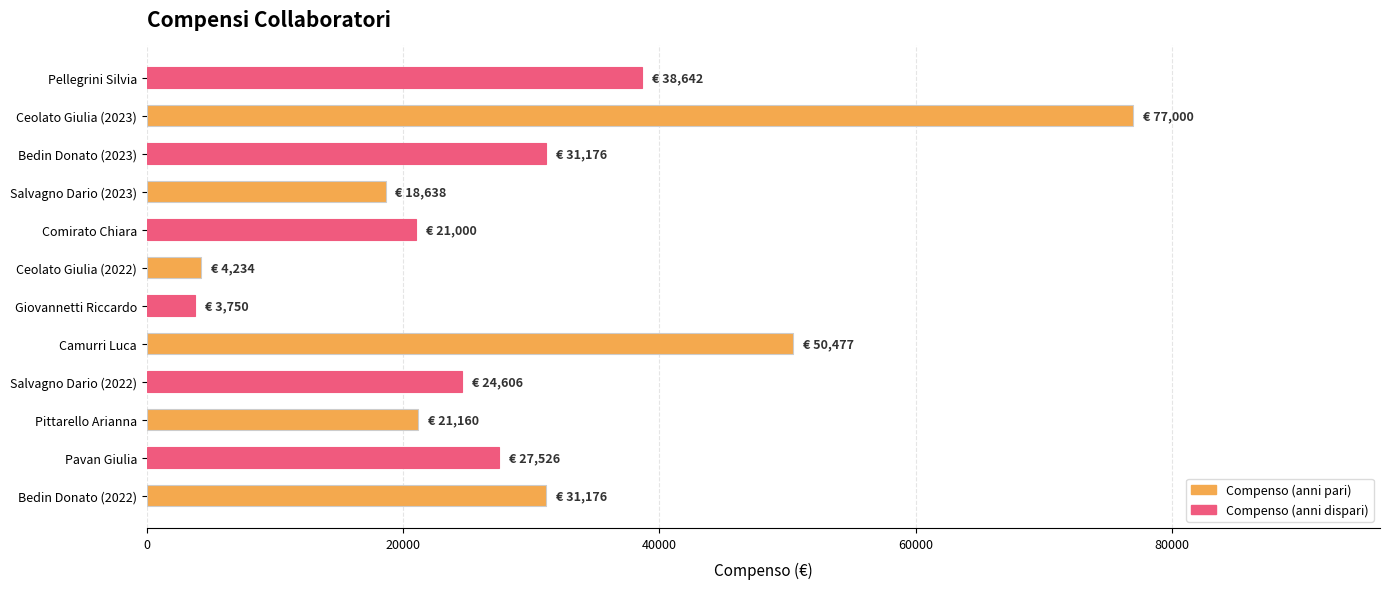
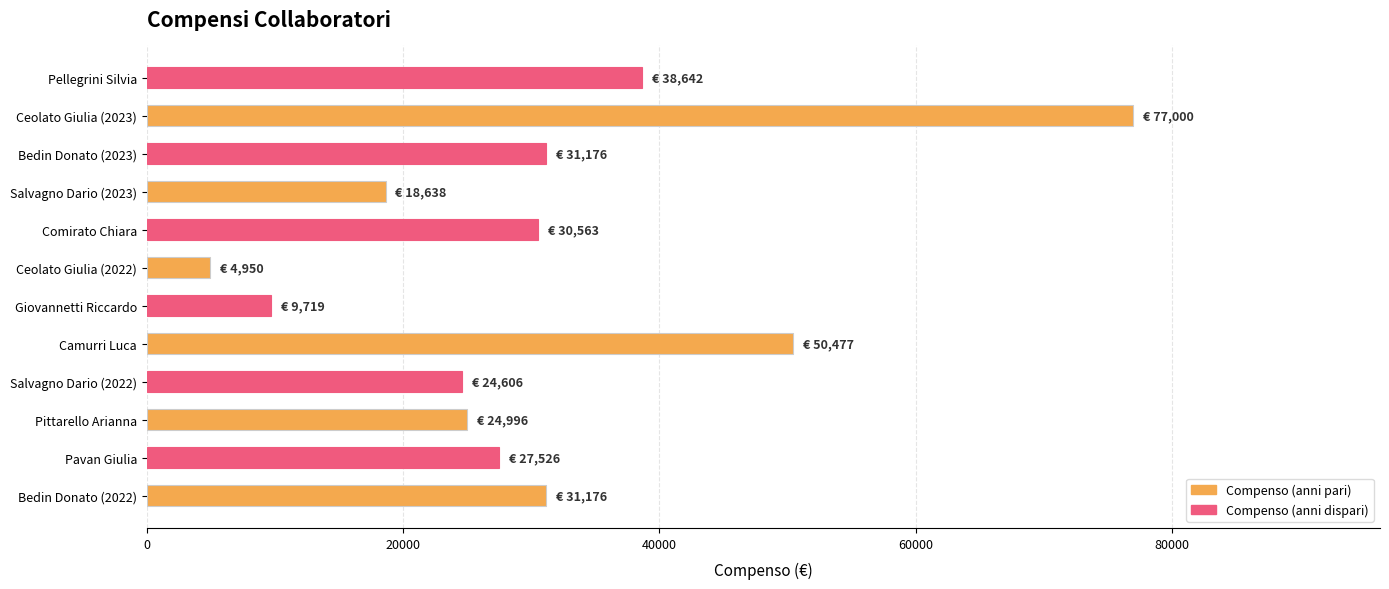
Comirato Chiara: 21,000 -> 30,563
Ceolato Giulia (2022): 4,234 -> 4,950
Giovannetti Riccardo: 3,750 -> 9,719
Pittarello Arianna: 21,160 -> 24,996
